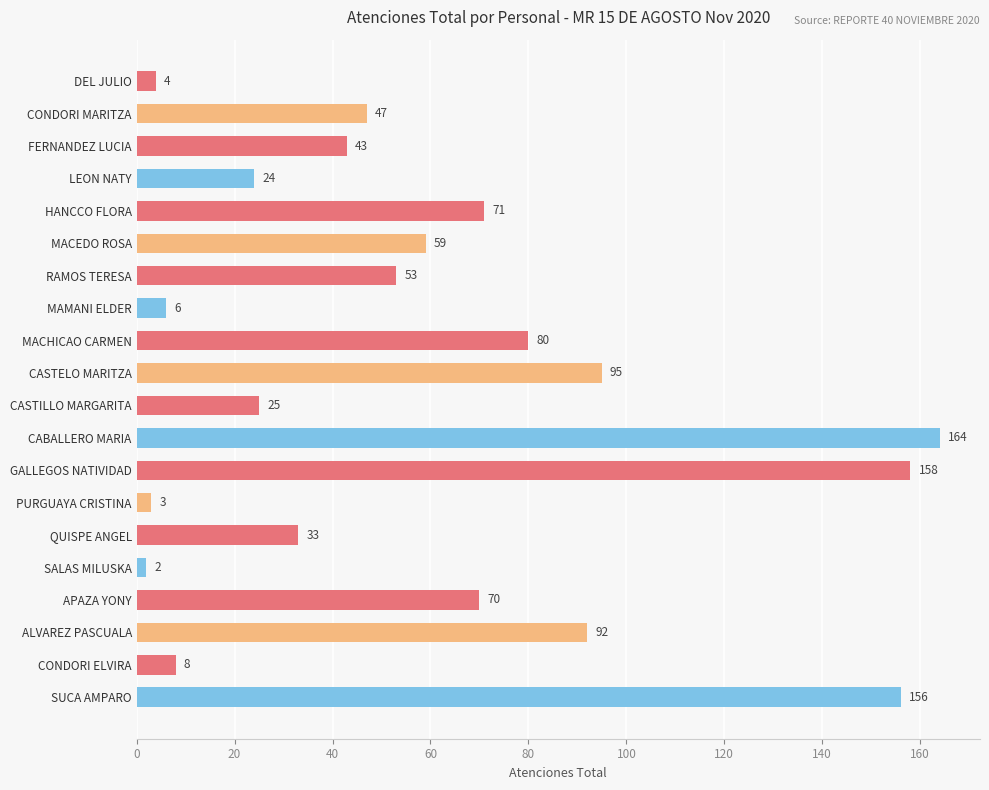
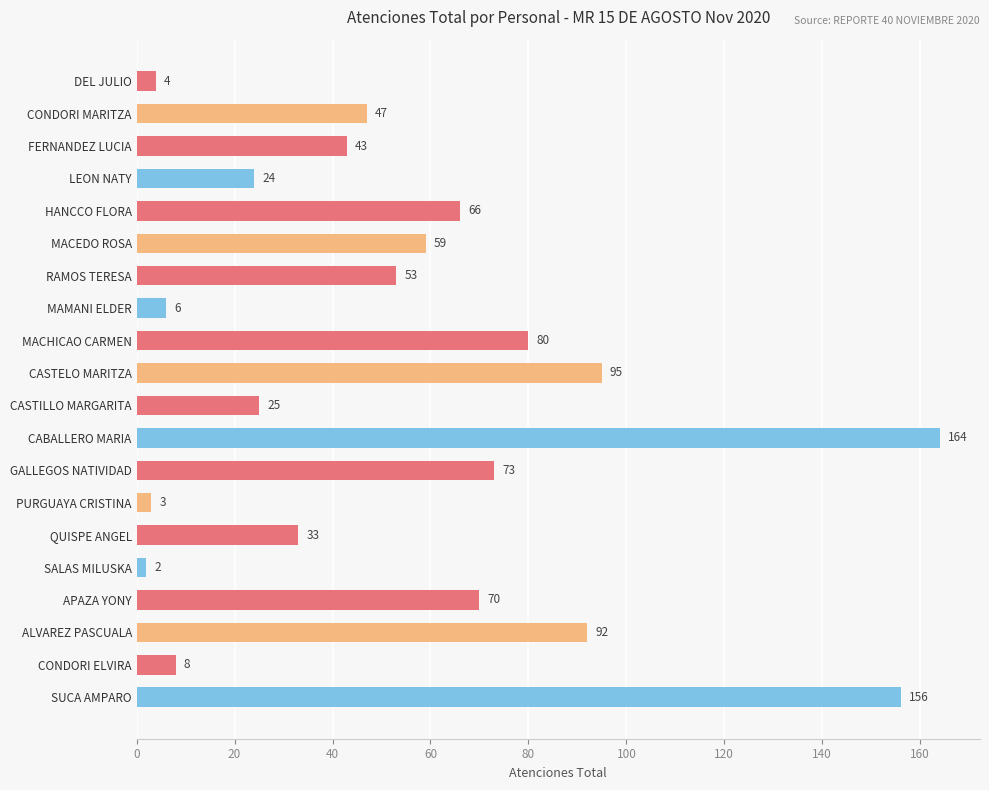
HANCCO FLORA: 71 -> 66
GALLEGOS NATIVIDAD: 158 -> 73
